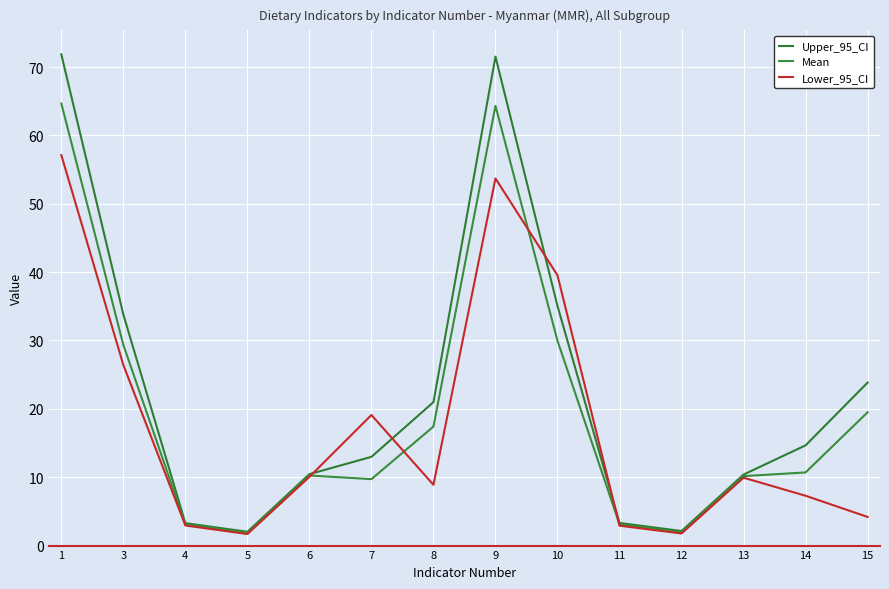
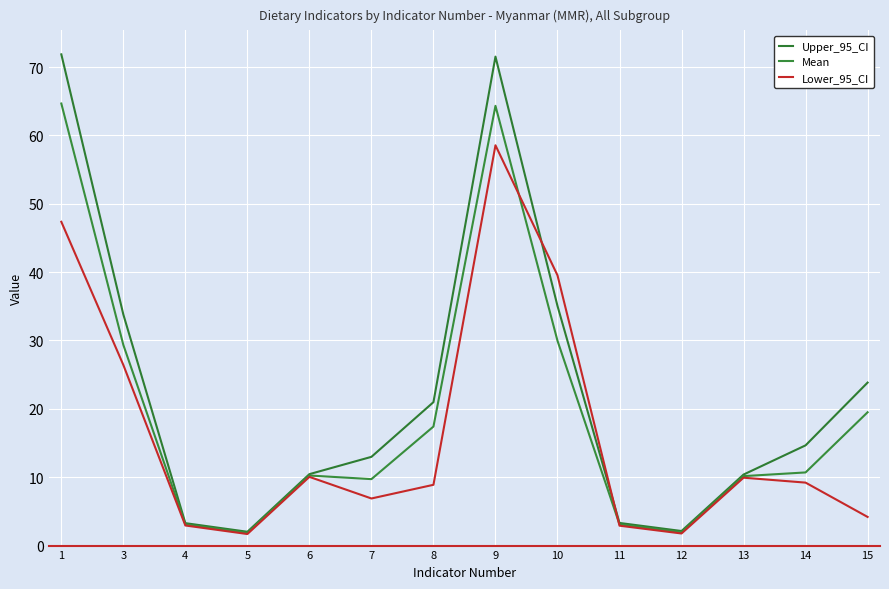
Lower_95_CI, 1: 57 -> 47
Lower_95_CI, 7: 19 -> 7
Lower_95_CI, 9: 54 -> 59
Lower_95_CI, 14: 7 -> 9
